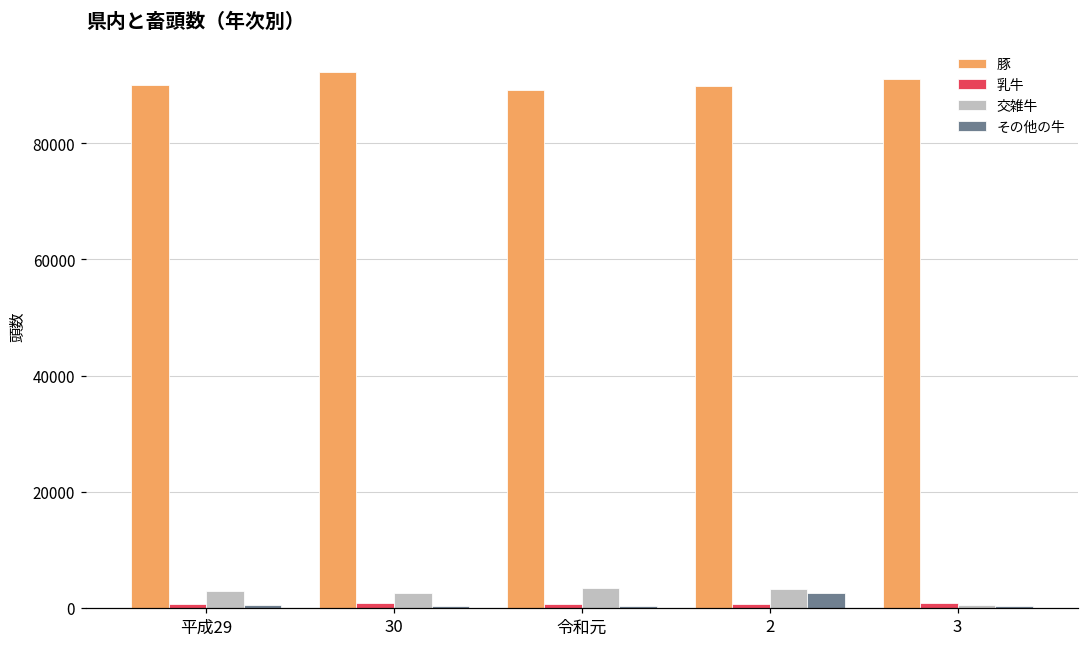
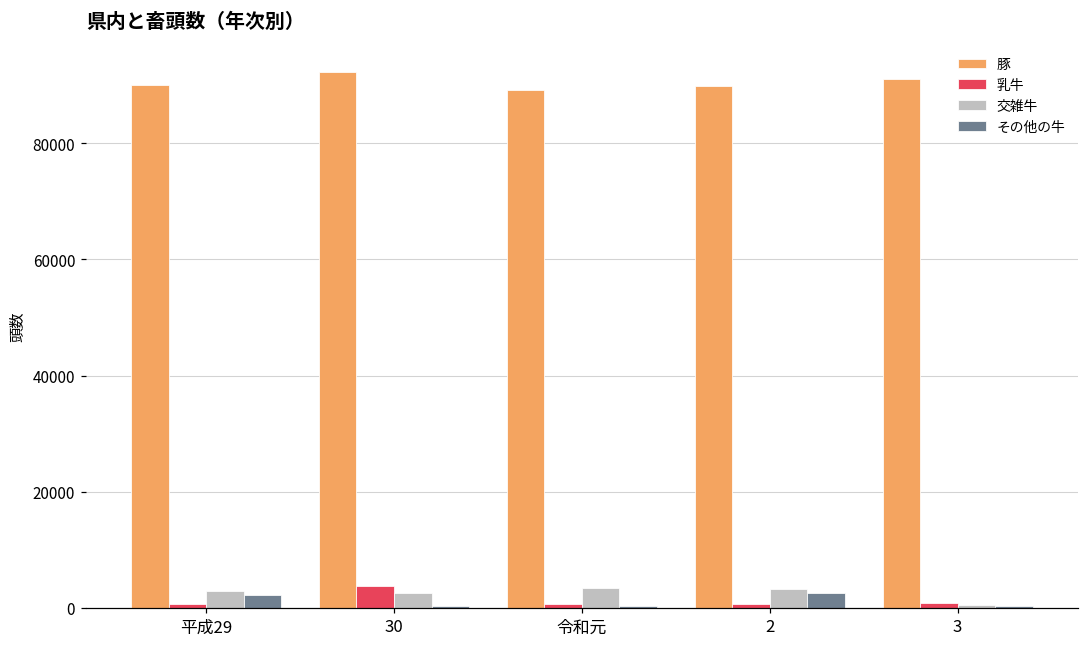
その他の牛, 平成29: 0 -> 2000
乳牛, 30: 1000 -> 4000
